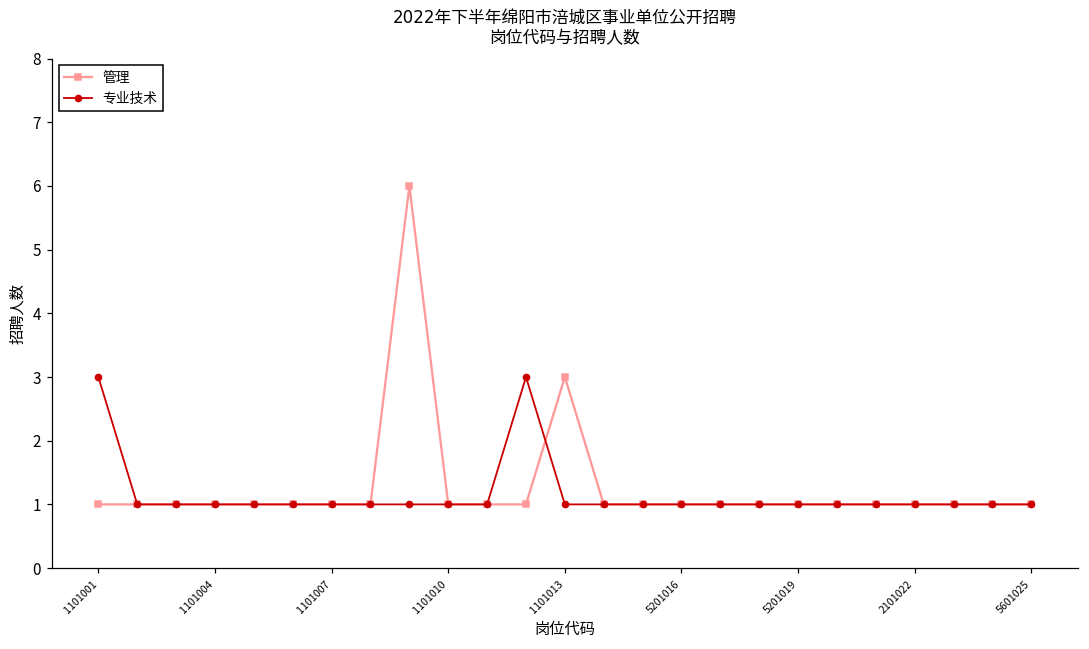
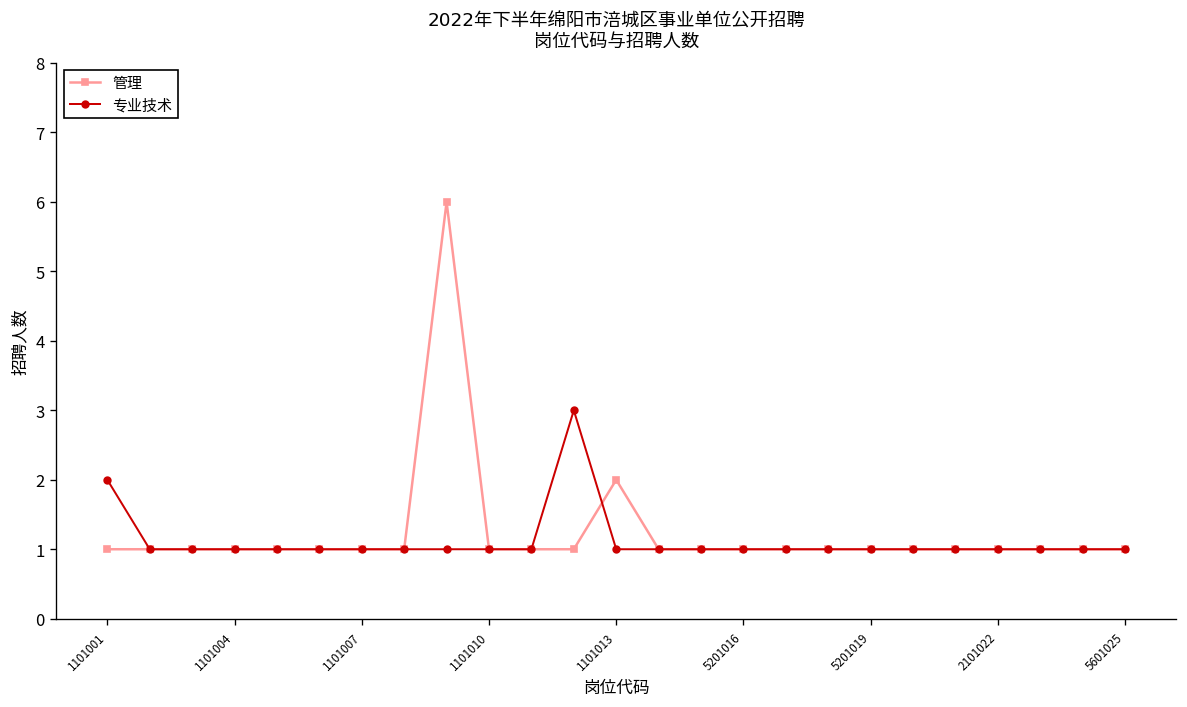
专业技术, 1101001: 3 -> 2
管理, 1101013: 3 -> 2
